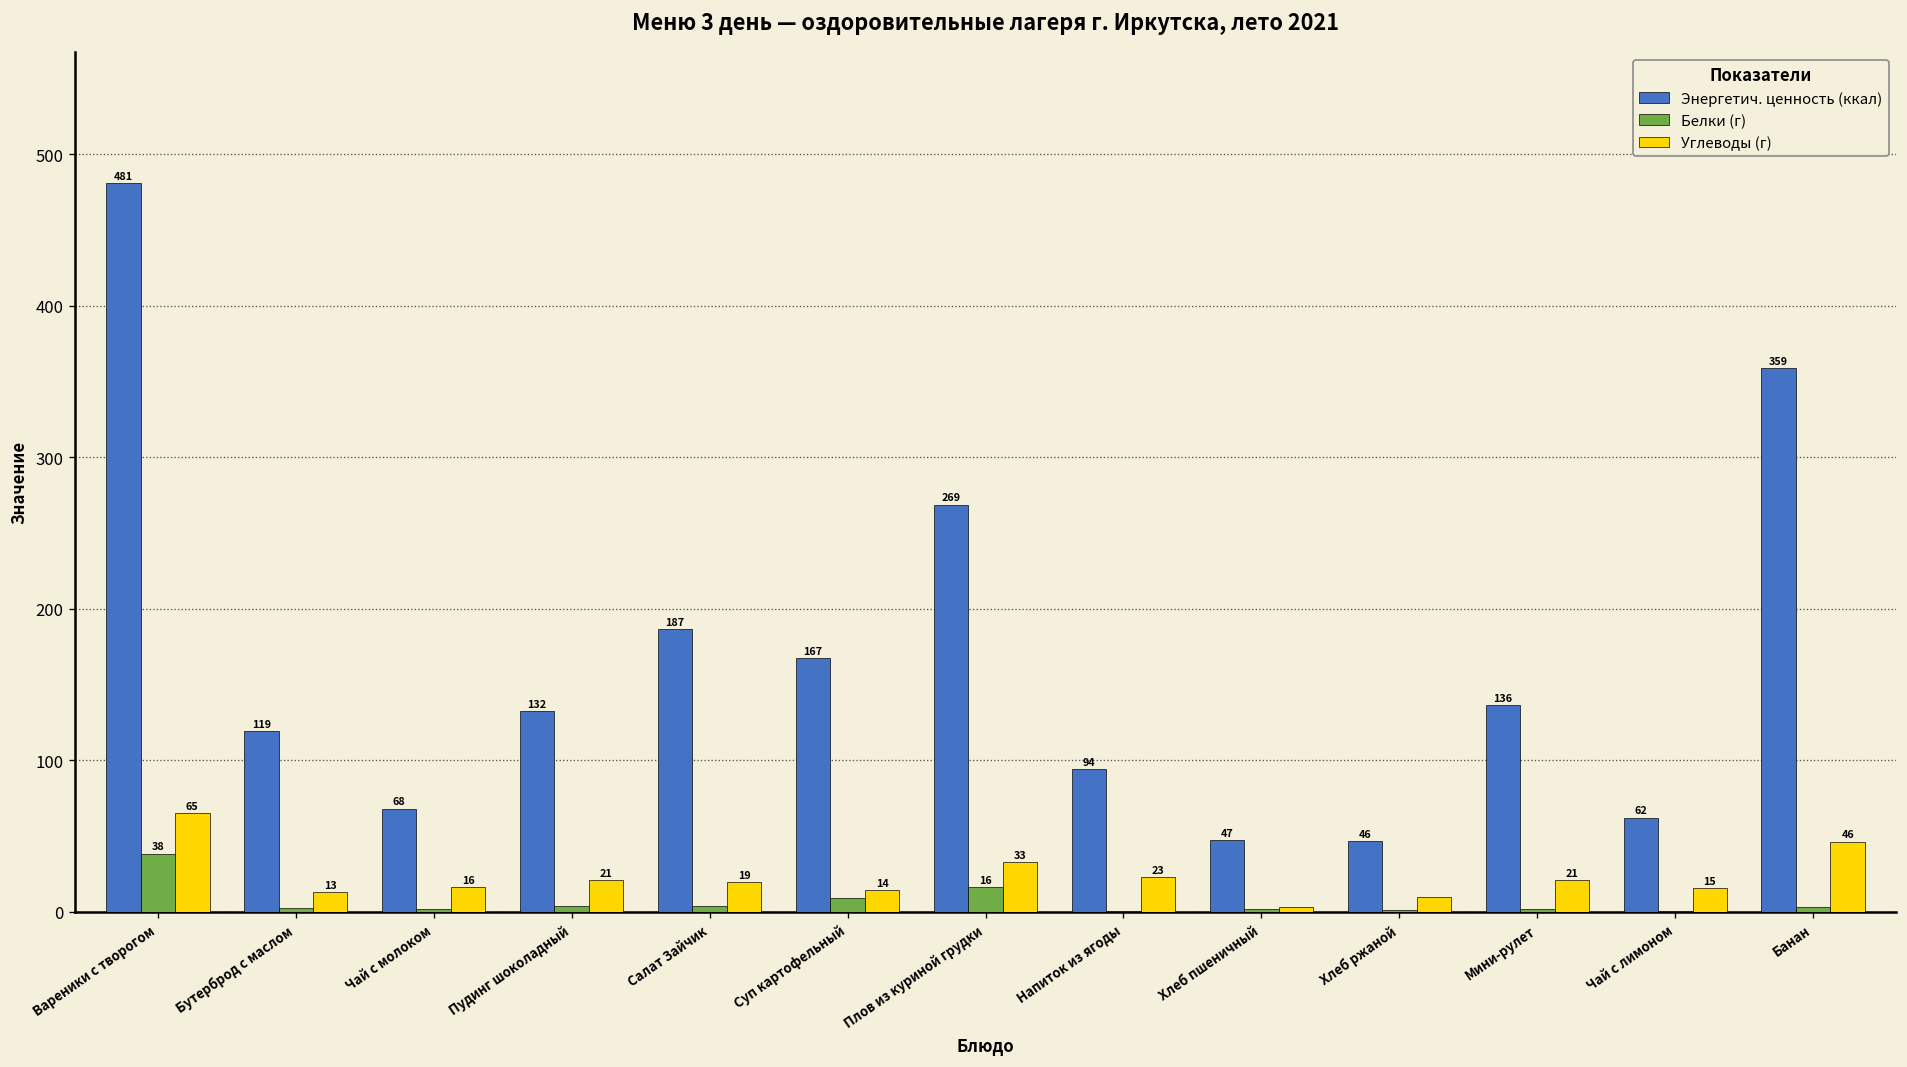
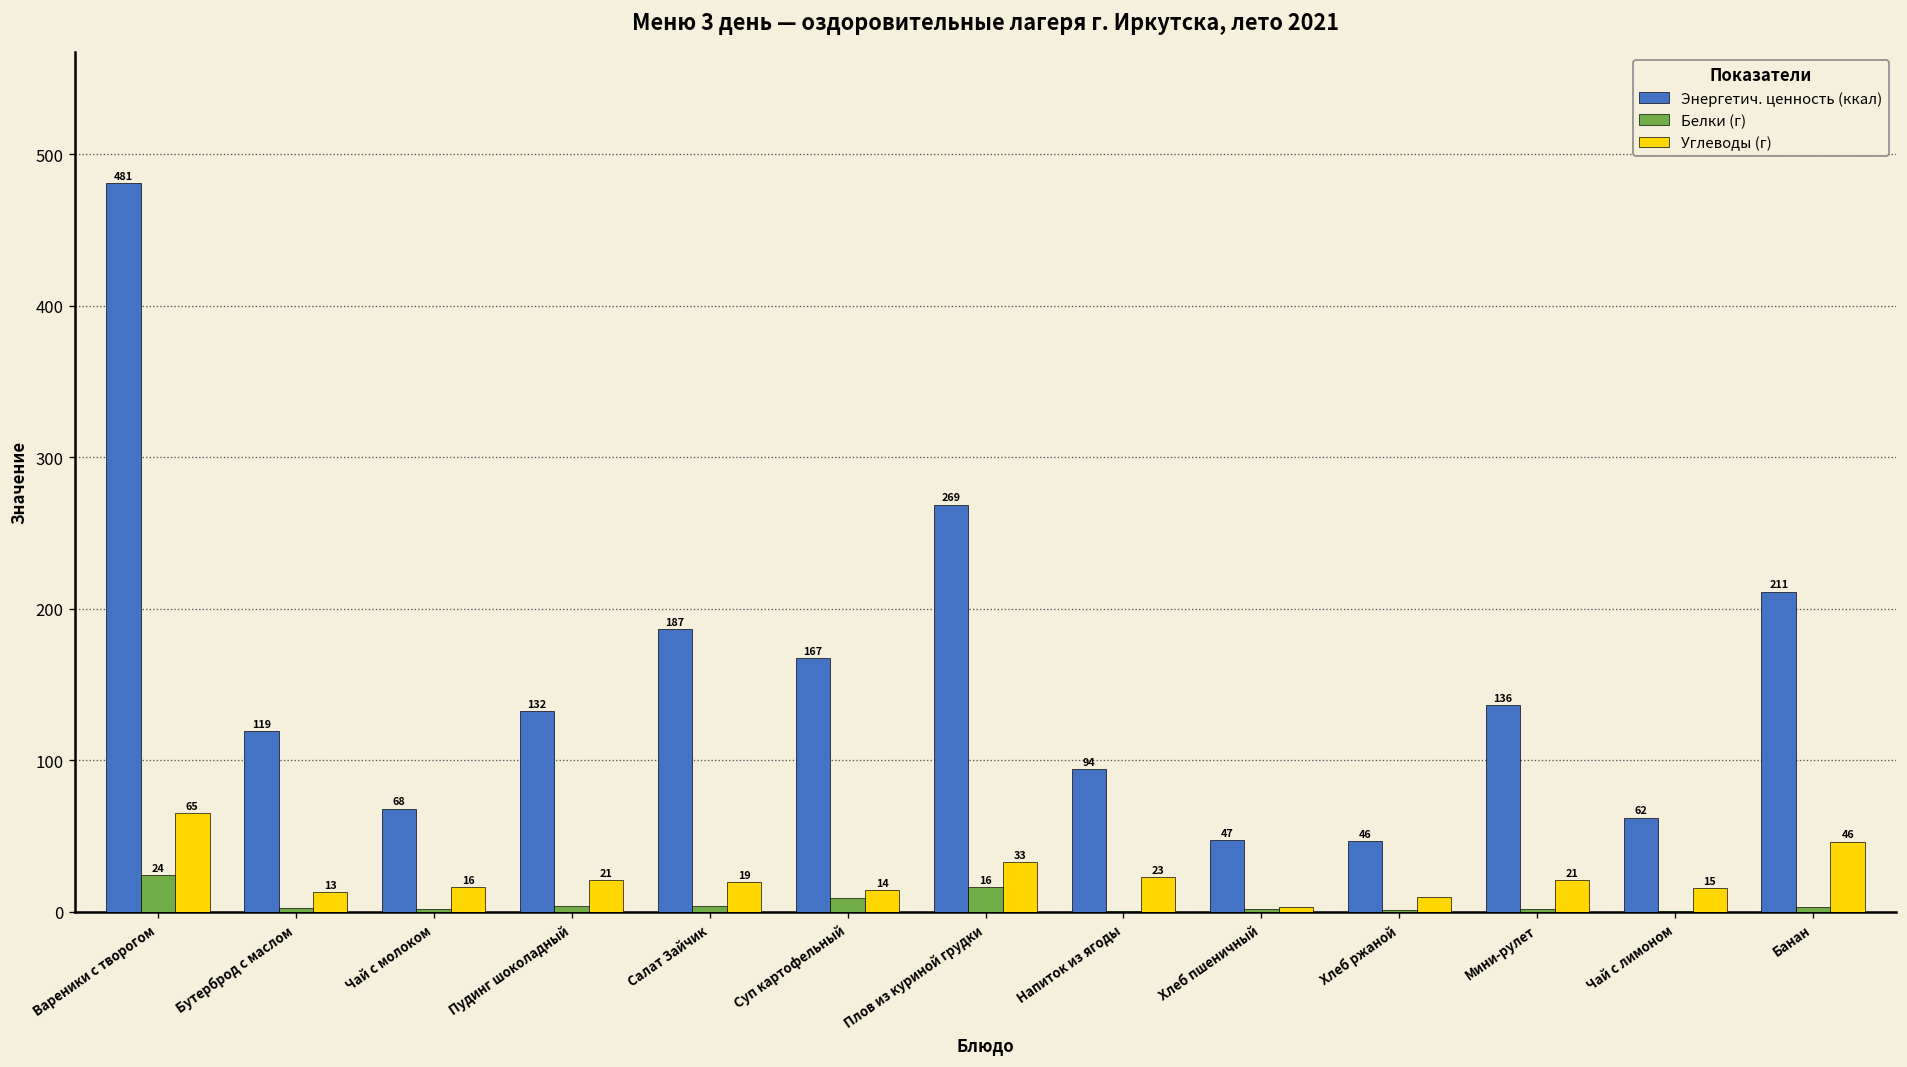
Белки (г), Вареники с творогом: 38 -> 24
Энергетич. ценность (ккал), Банан: 359 -> 211
